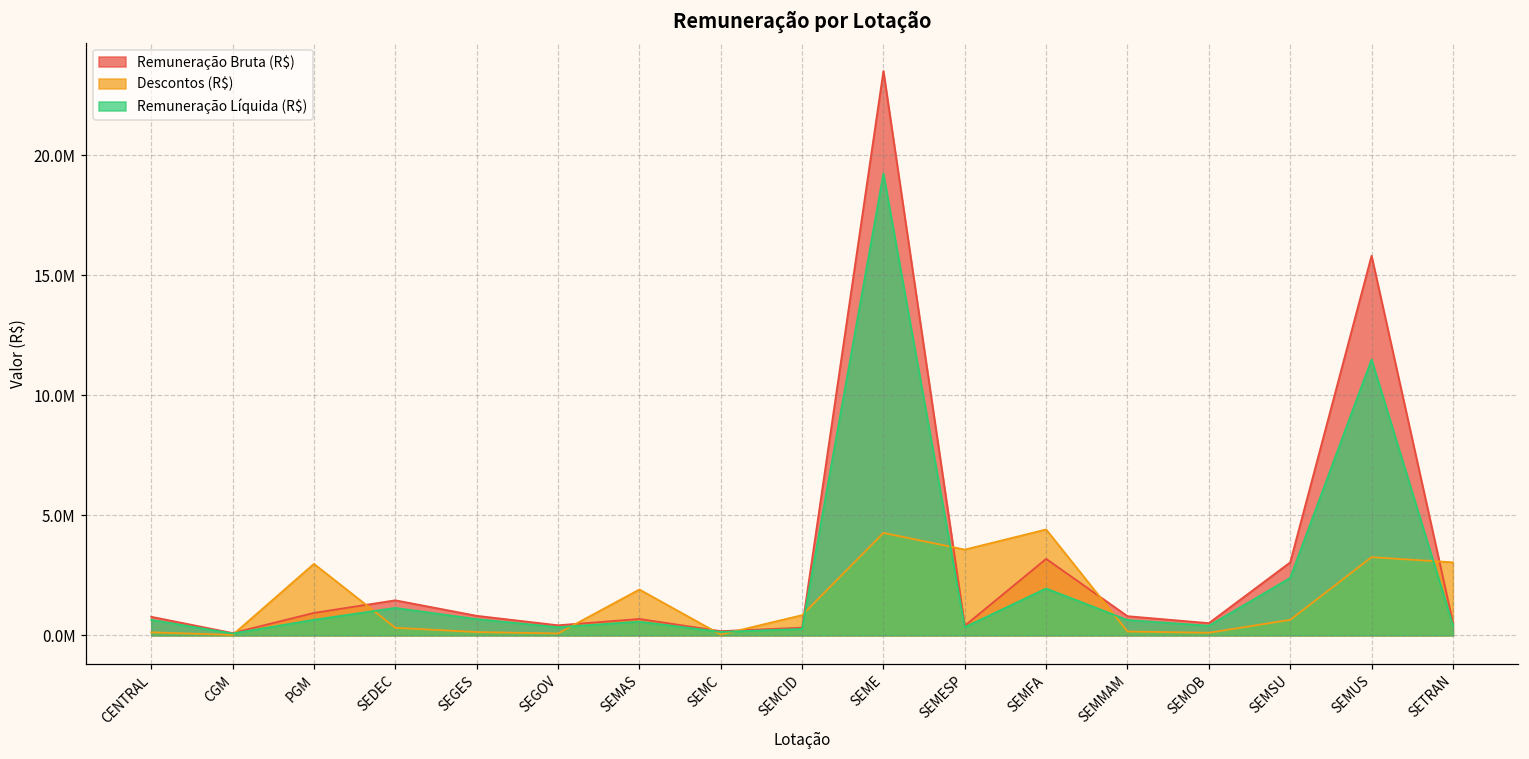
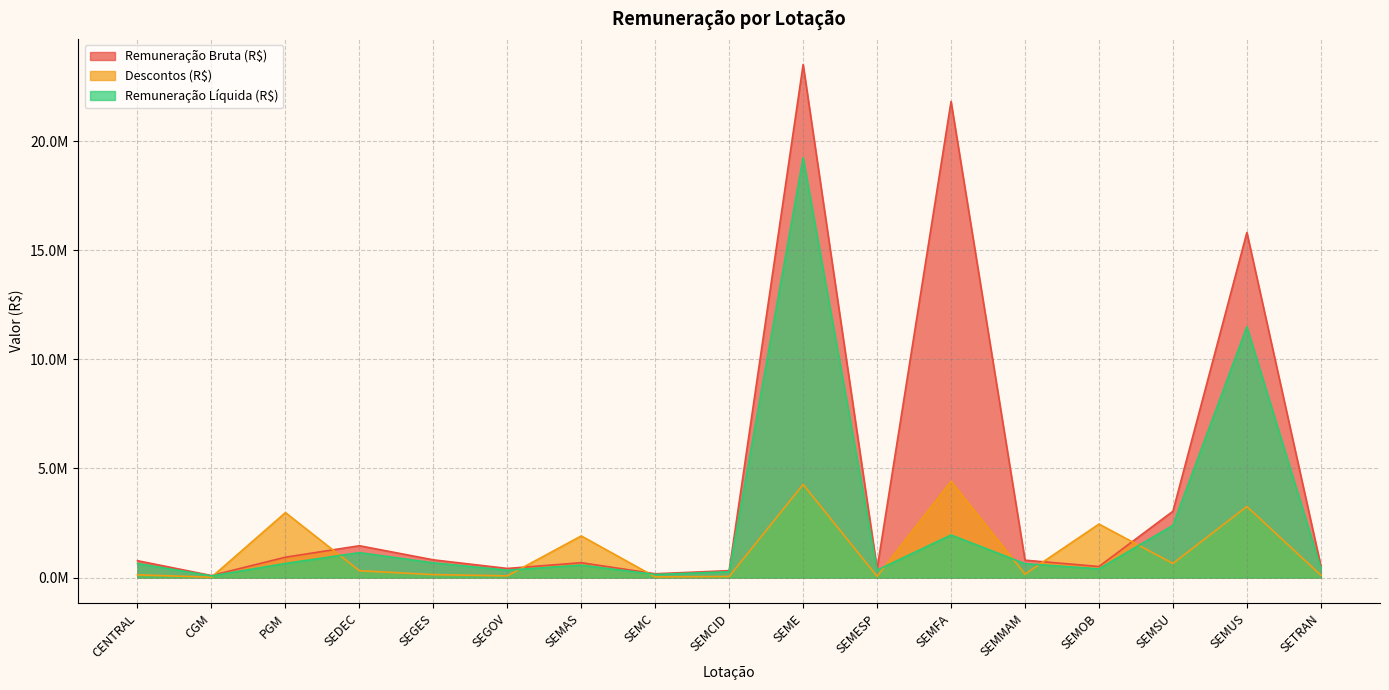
Descontos (R$), SEMCID: 800000 -> 100000
Descontos (R$), SEMESP: 3600000 -> 100000
Remuneração Bruta (R$), SEMFA: 3200000 -> 21800000
Descontos (R$), SEMOB: 100000 -> 2500000
Descontos (R$), SETRAN: 3000000 -> 100000
